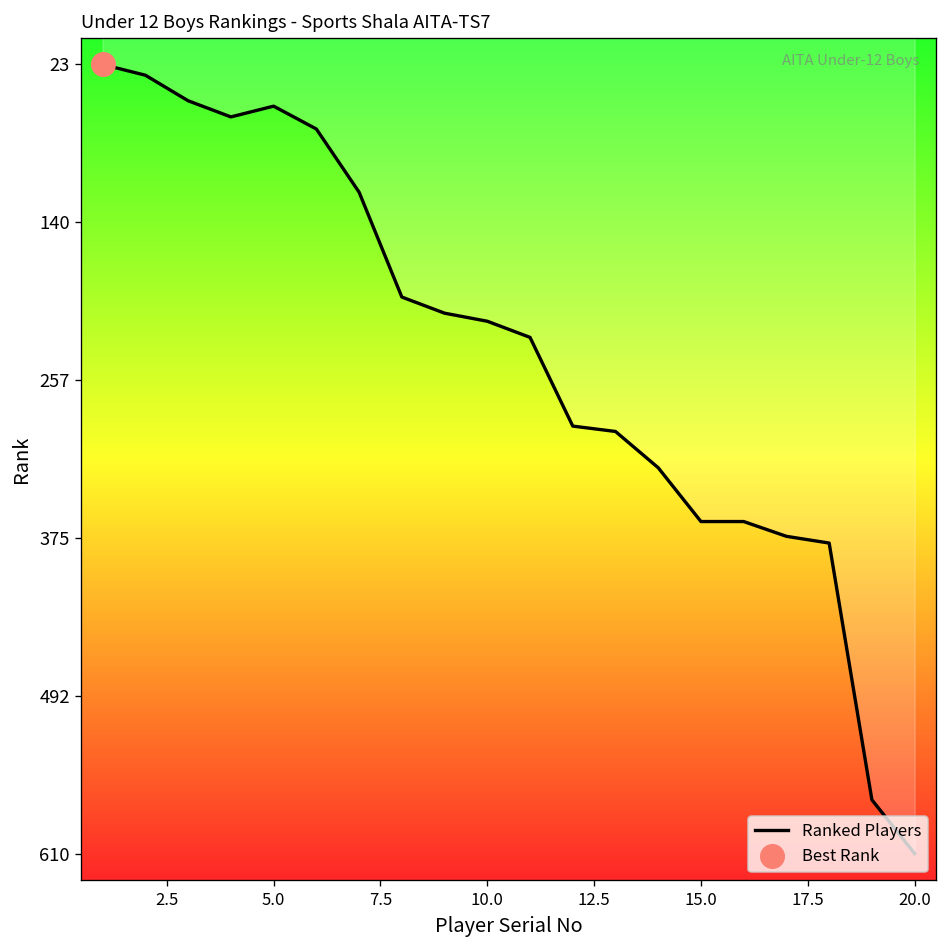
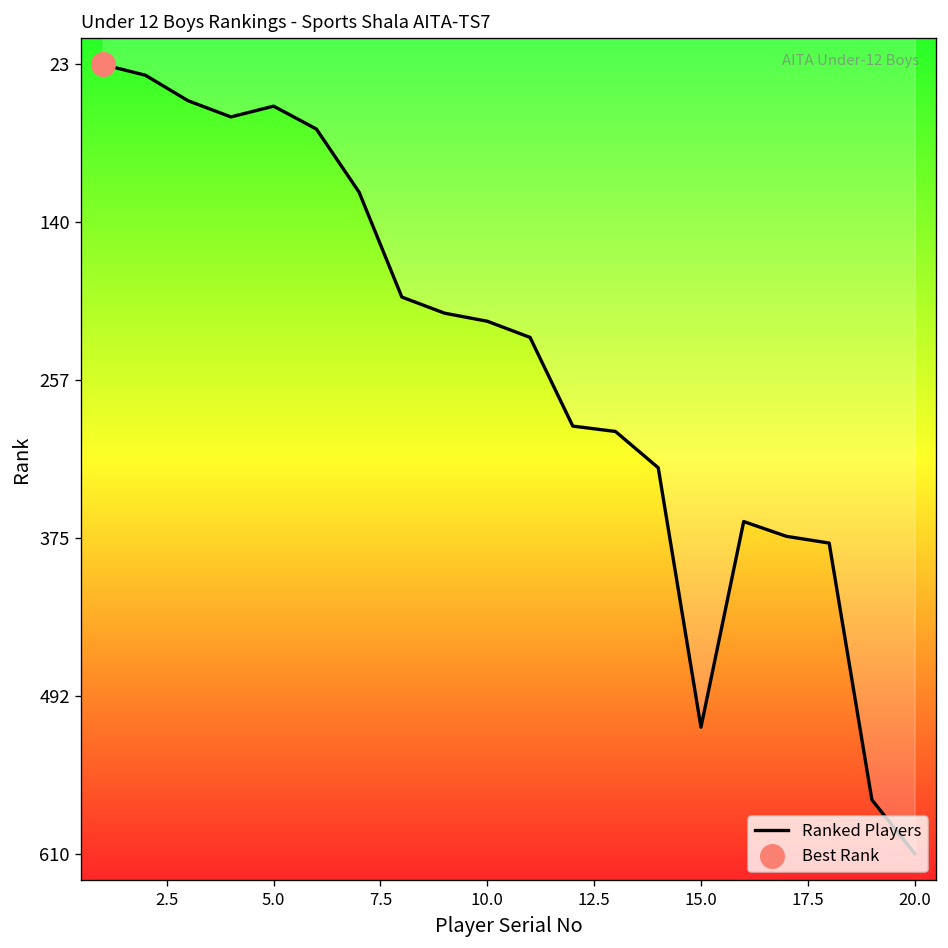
Ranked Players, 15.0: 363 -> 516
